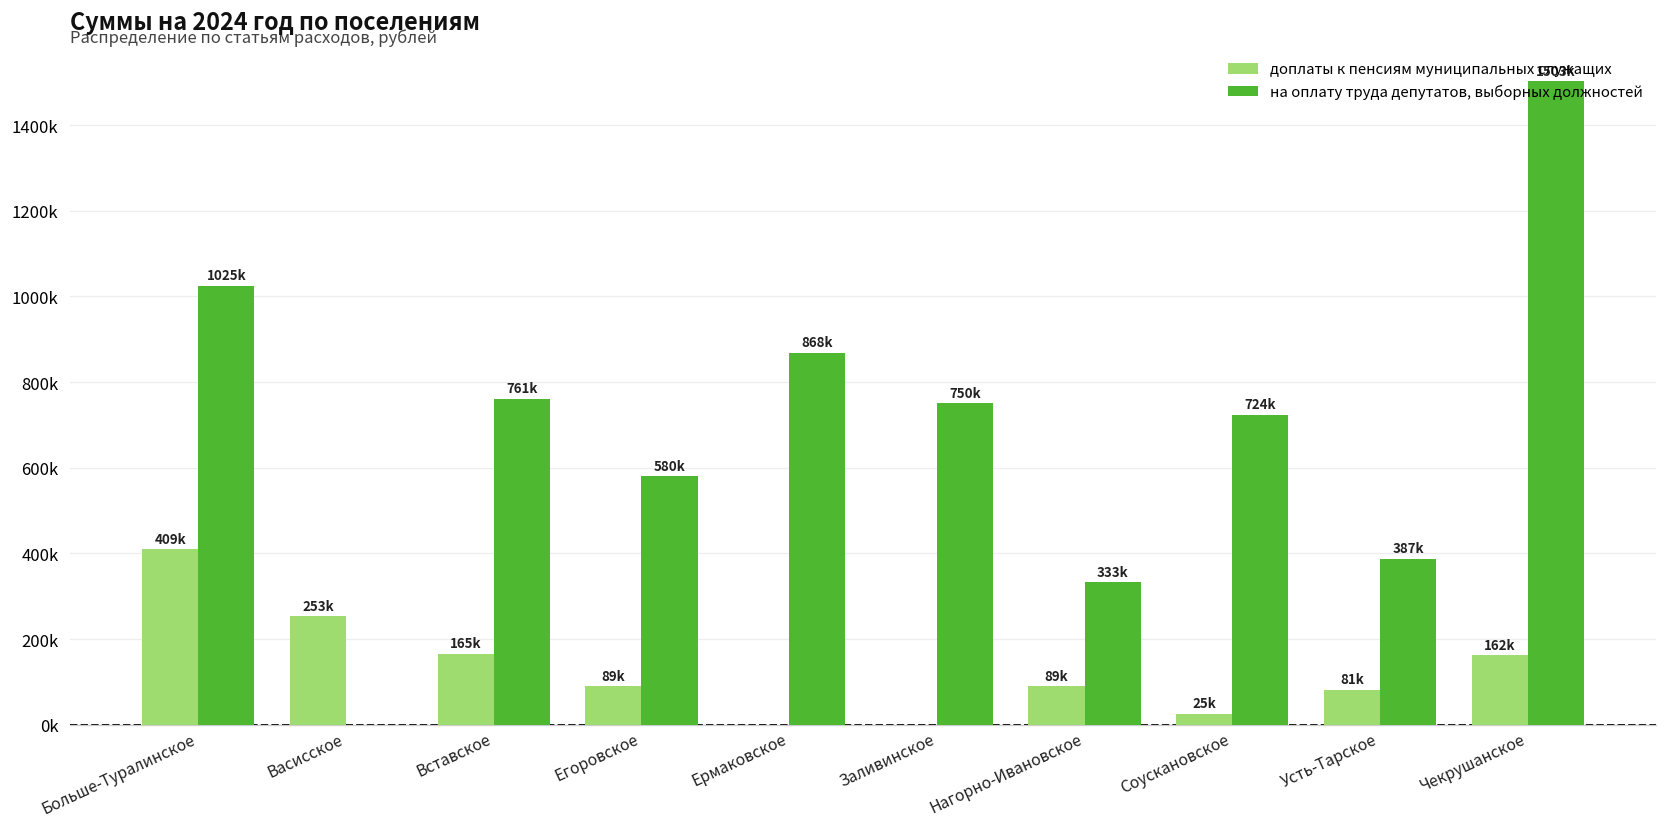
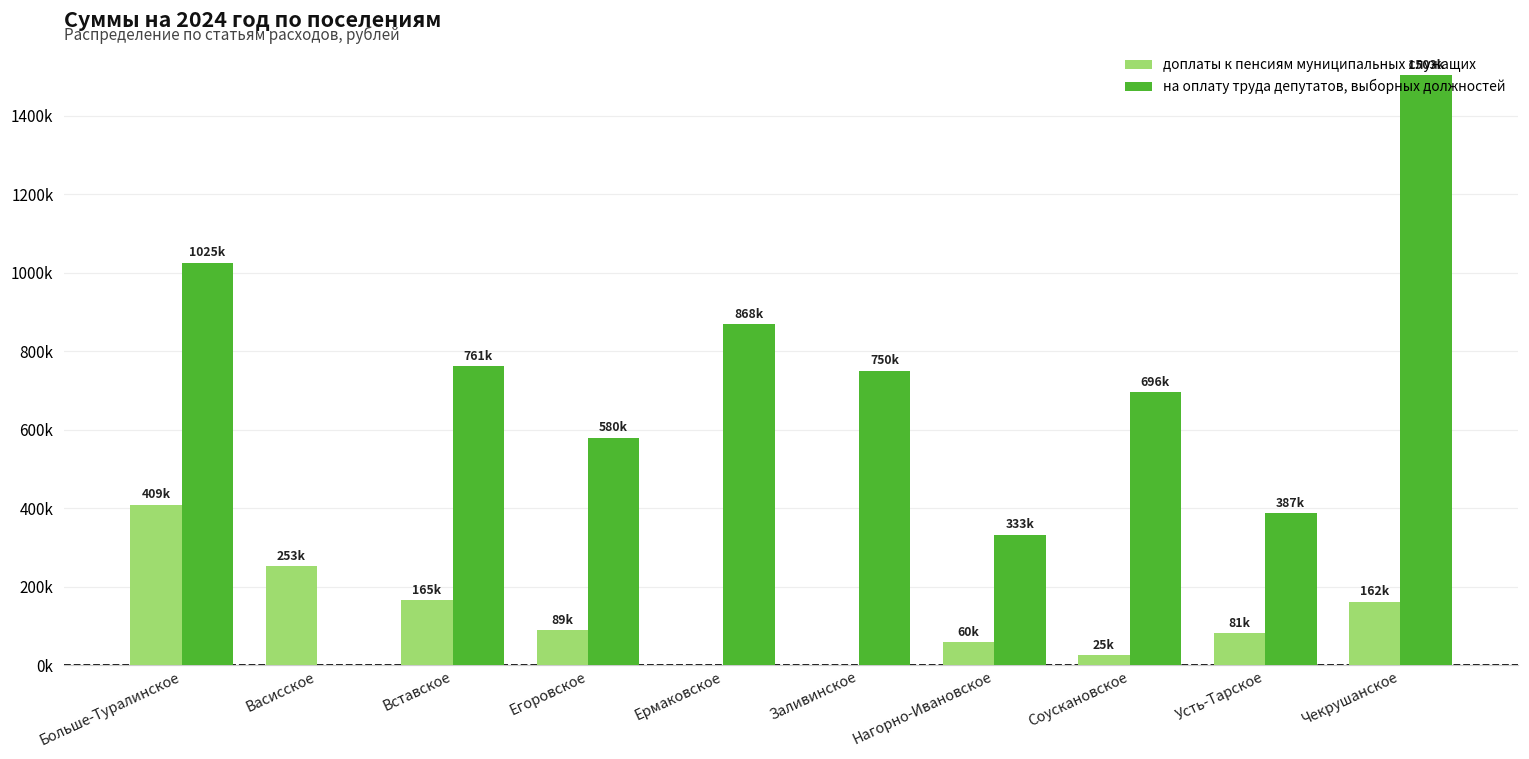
доплаты к пенсиям муниципальных служащих, Нагорно-Ивановское: 89k -> 60k
на оплату труда депутатов, выборных должностей, Соускановское: 724k -> 696k
